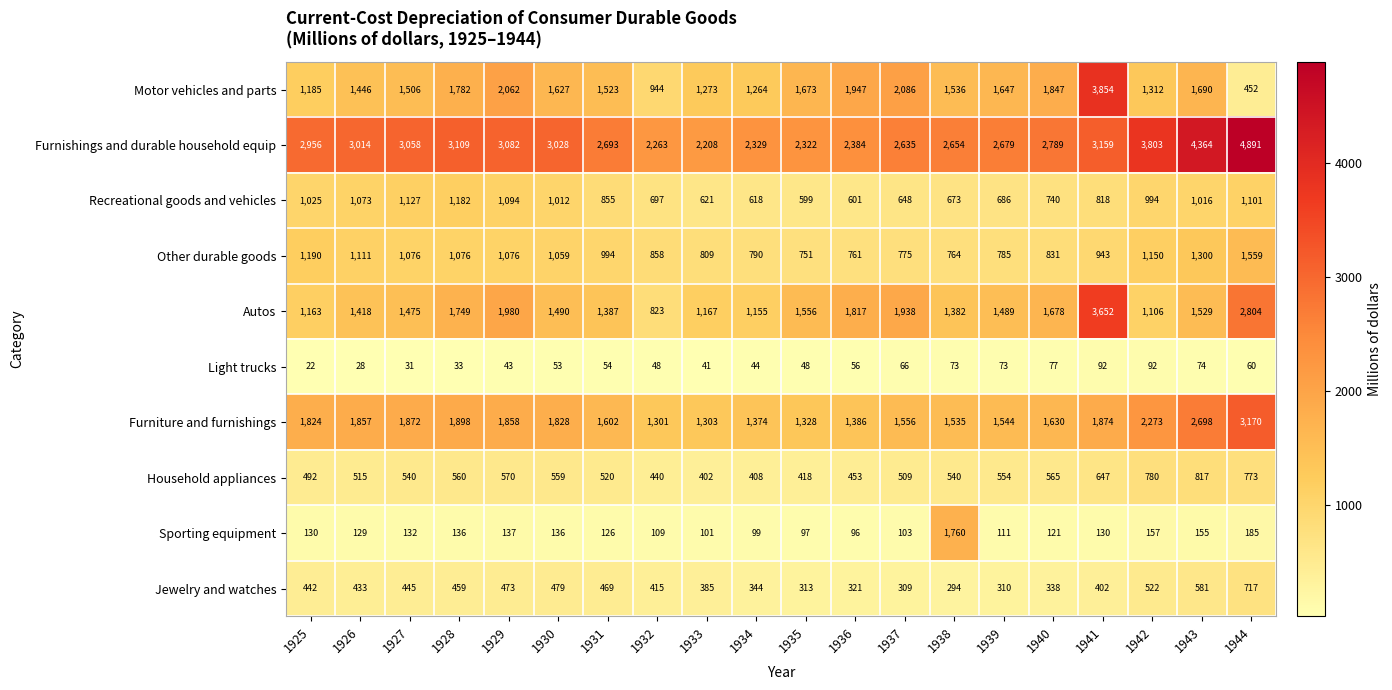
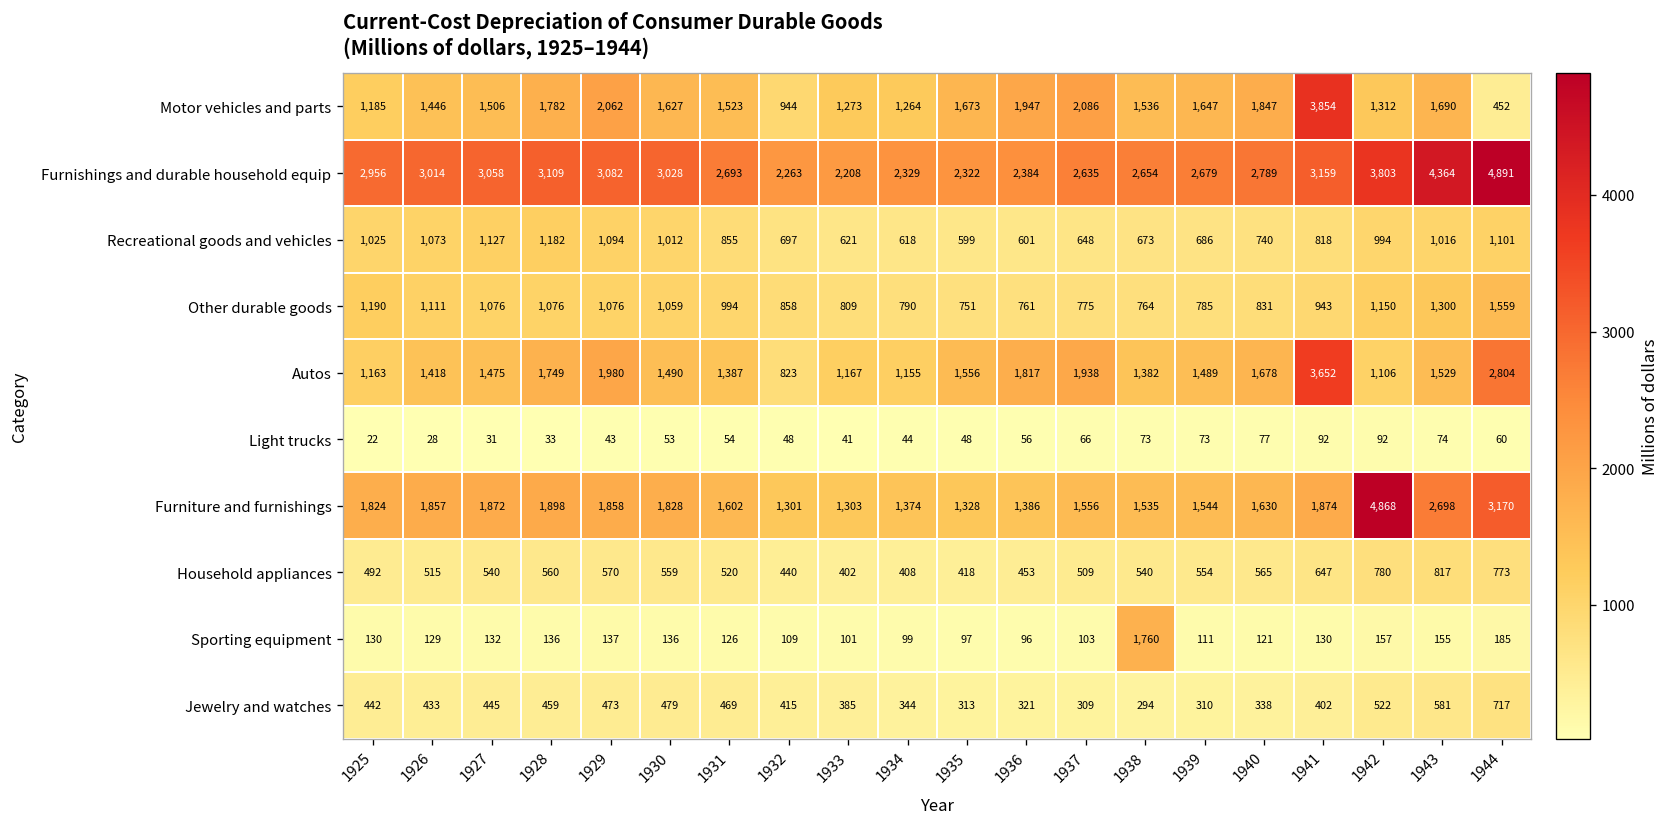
Furniture and furnishings, 1942: 2,273 -> 4,868
